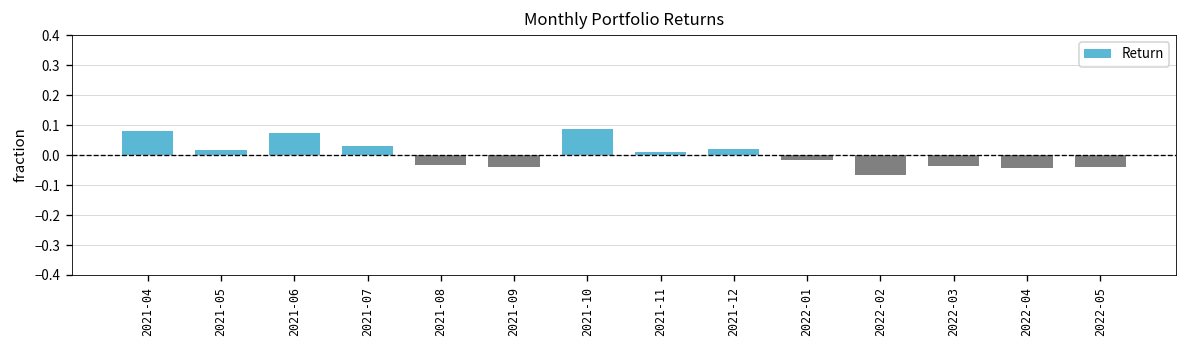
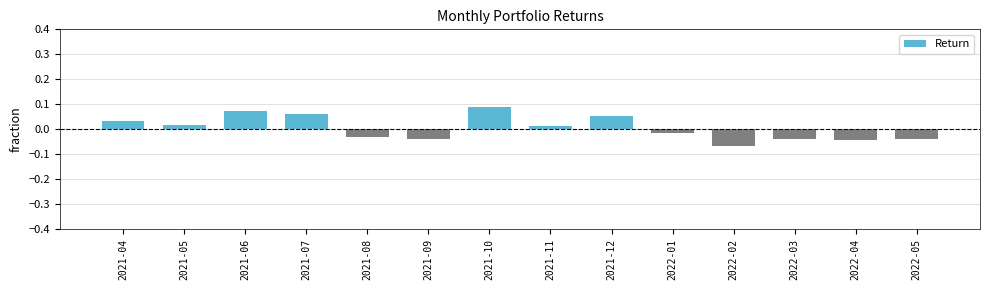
2021-04: 0.08 -> 0.03
2021-07: 0.03 -> 0.06
2021-12: 0.02 -> 0.05
